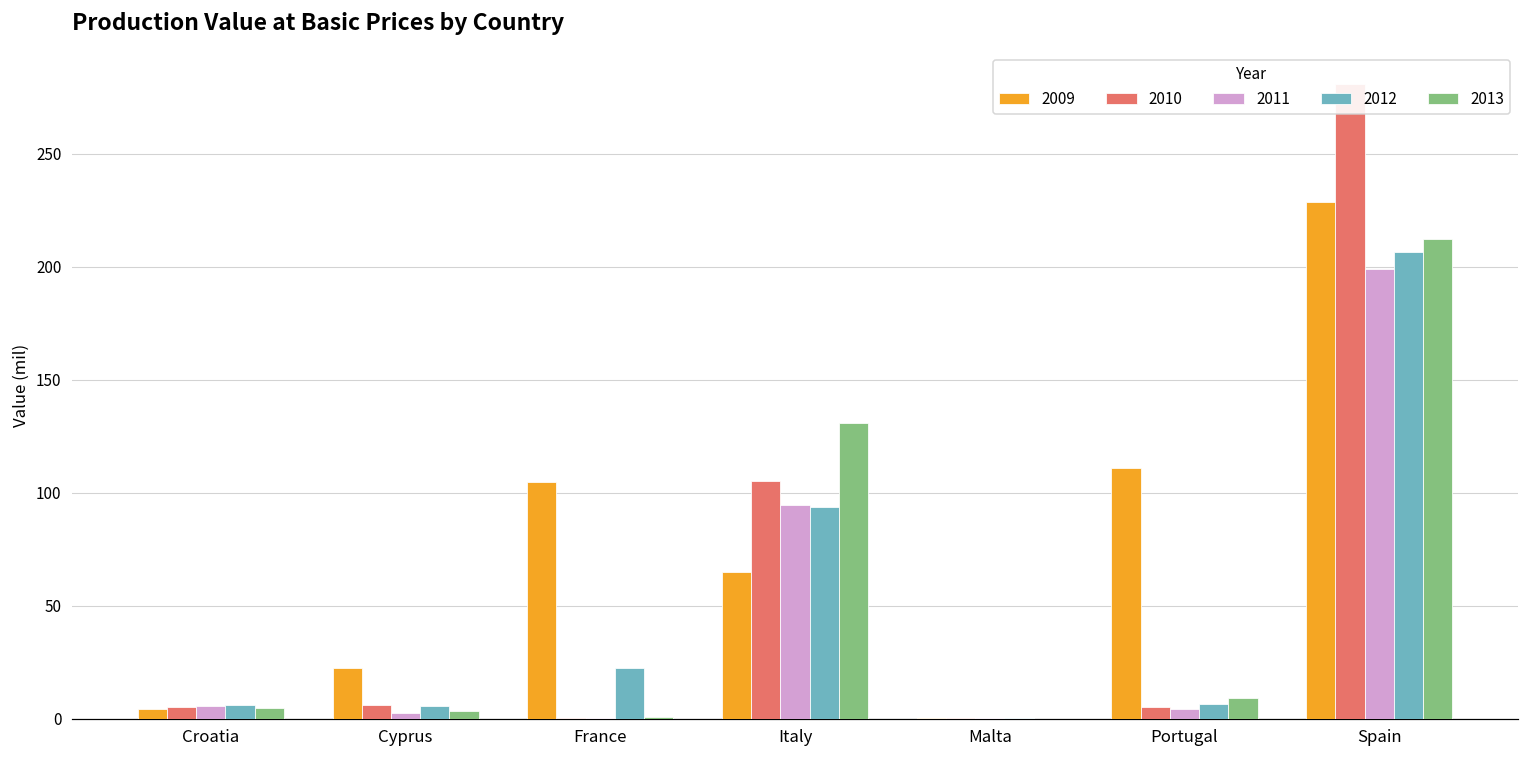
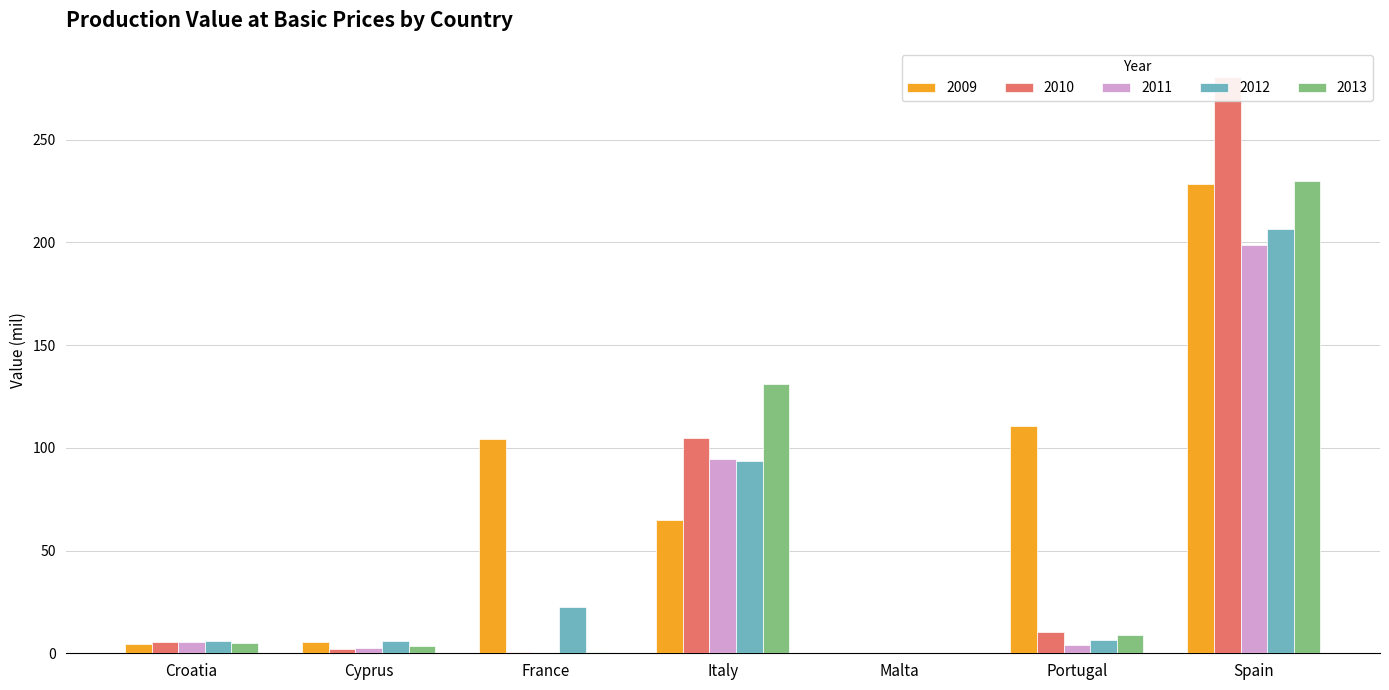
2009, Cyprus: 22 -> 5
2010, Cyprus: 6 -> 2
2010, Portugal: 5 -> 10
2013, Spain: 212 -> 230
